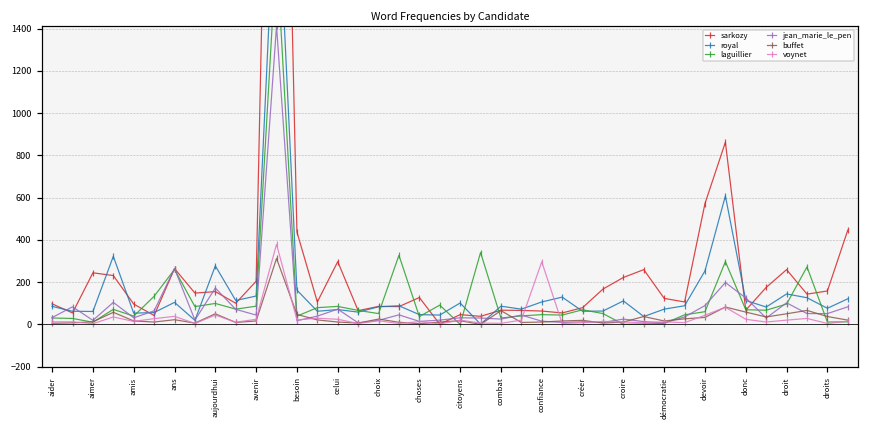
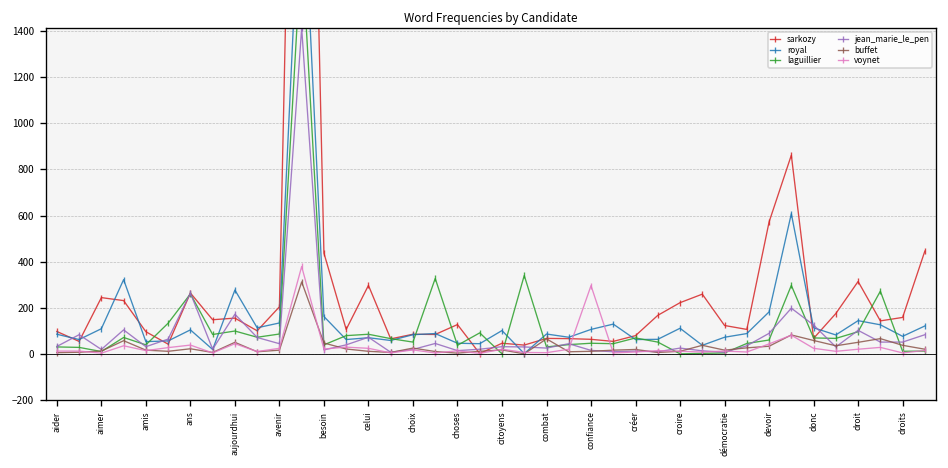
royal, aimer: 60 -> 110
royal, devoir: 250 -> 180
sarkozy, droit: 260 -> 310
